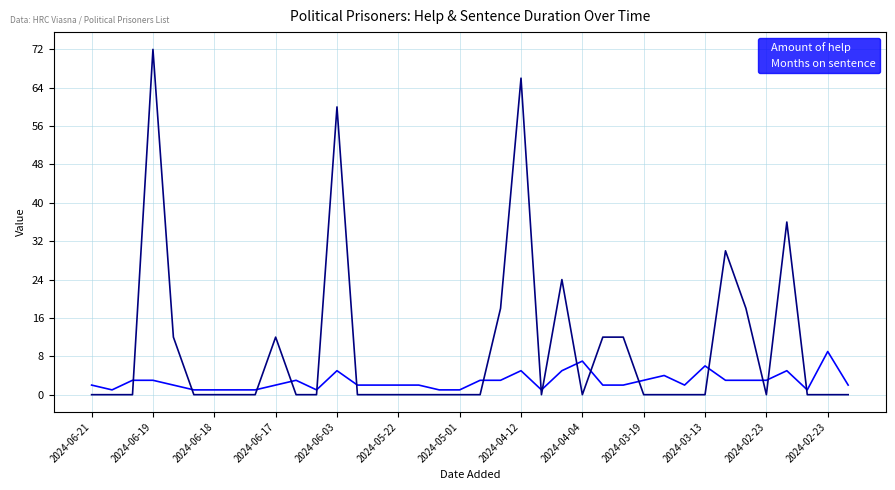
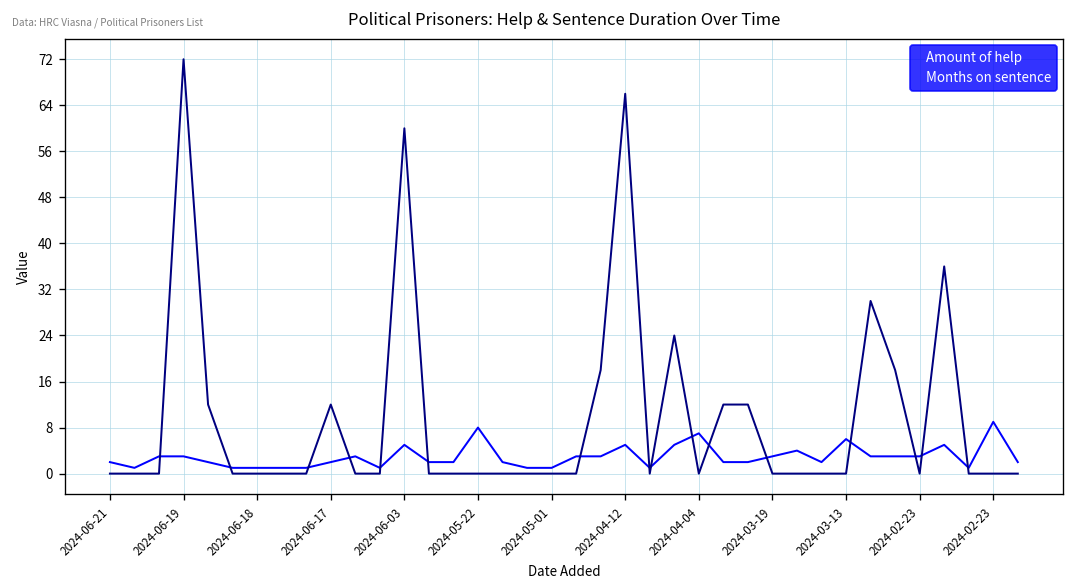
Amount of help, 2024-05-22: 2 -> 8
